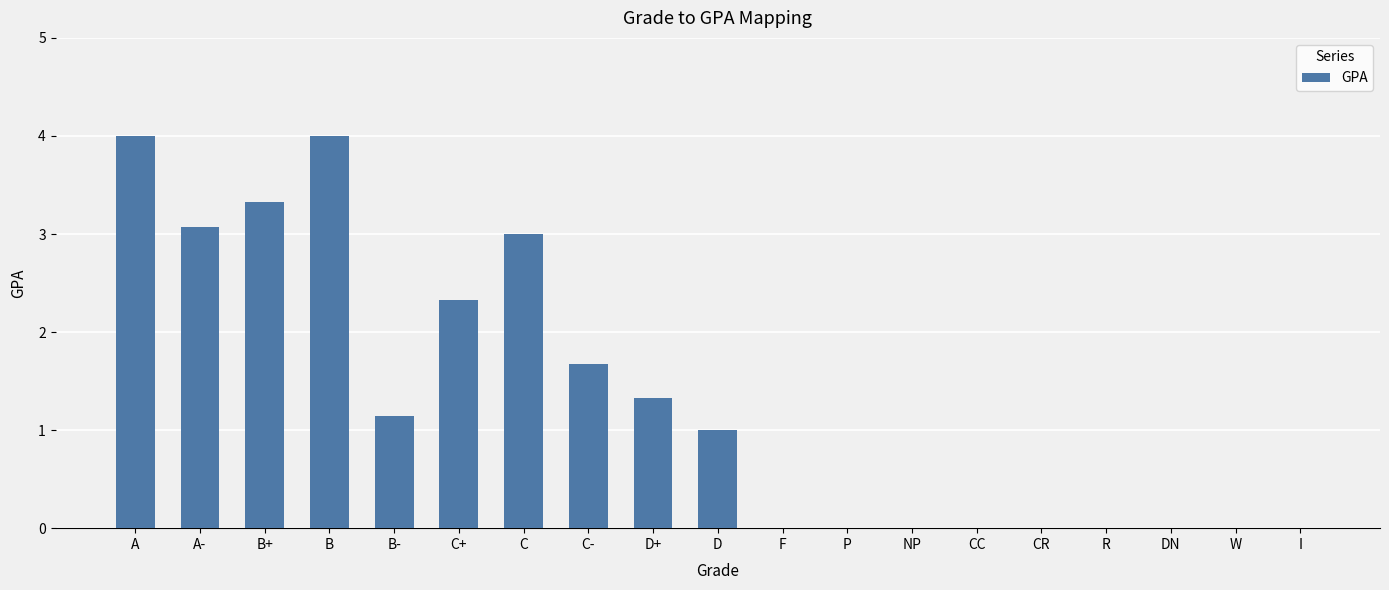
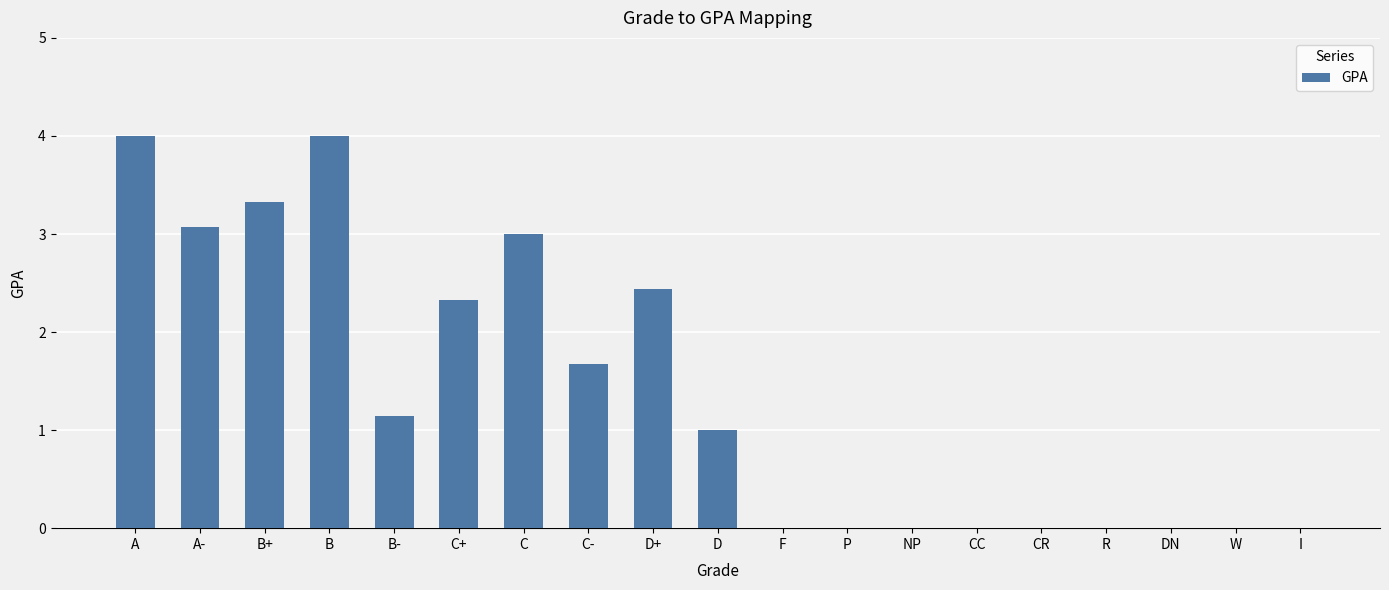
D+: 1.3 -> 2.4
